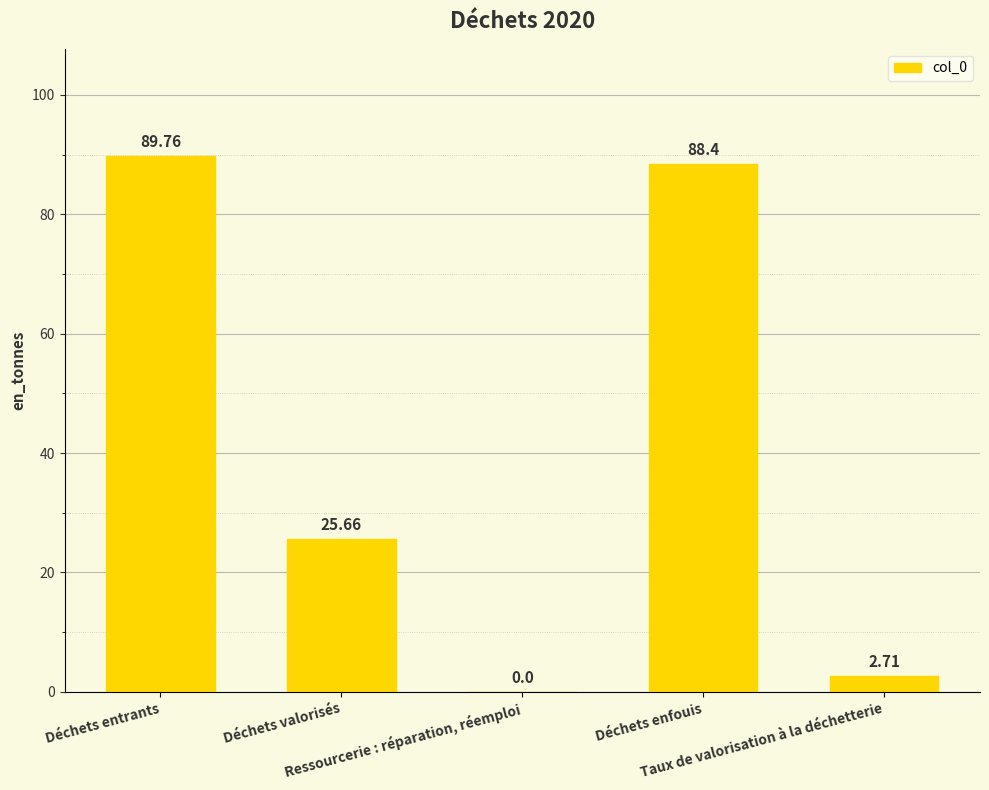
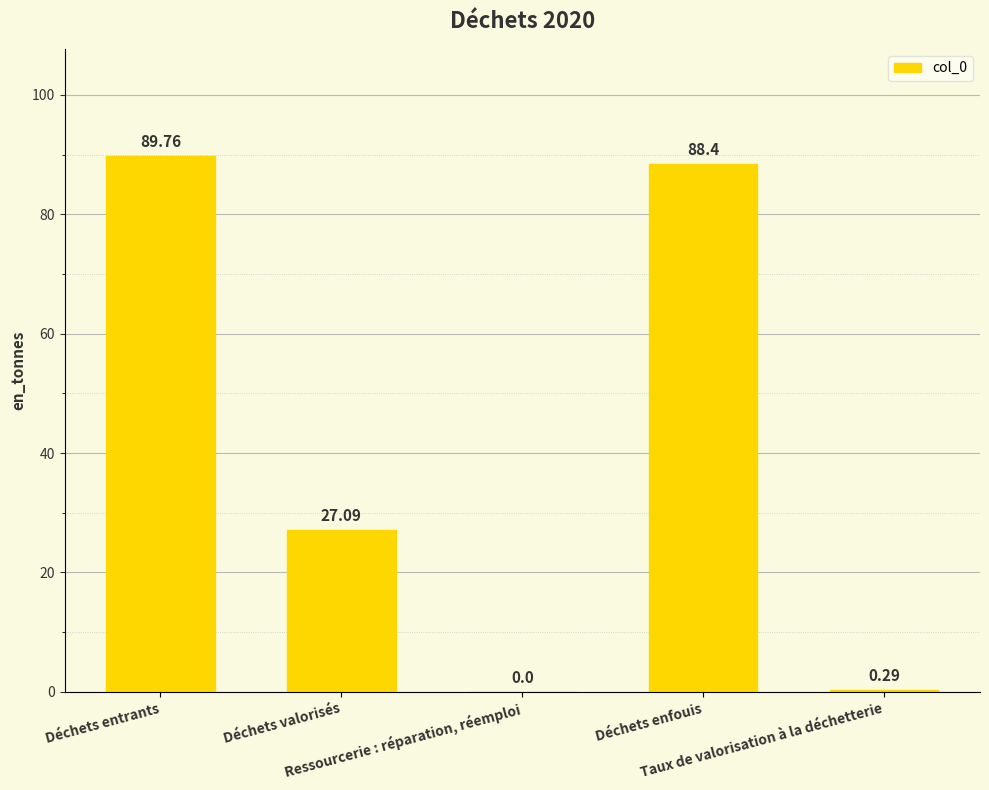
Déchets valorisés: 25.66 -> 27.09
Taux de valorisation à la déchetterie: 2.71 -> 0.29
